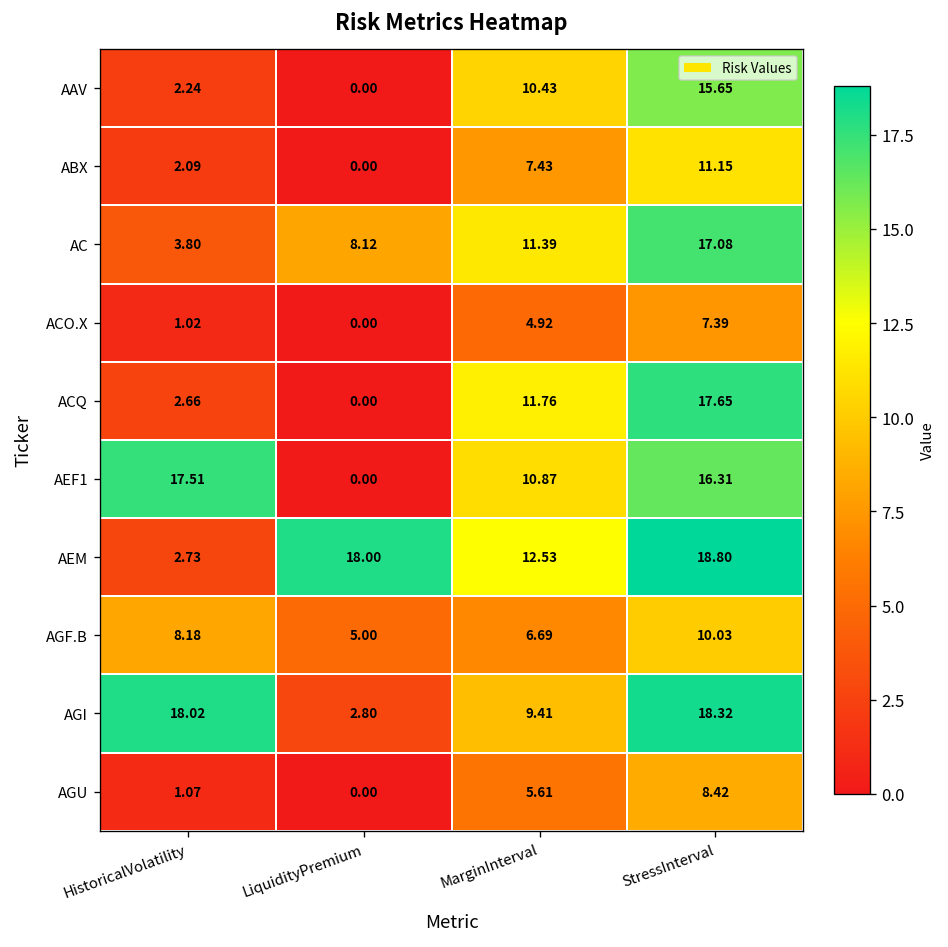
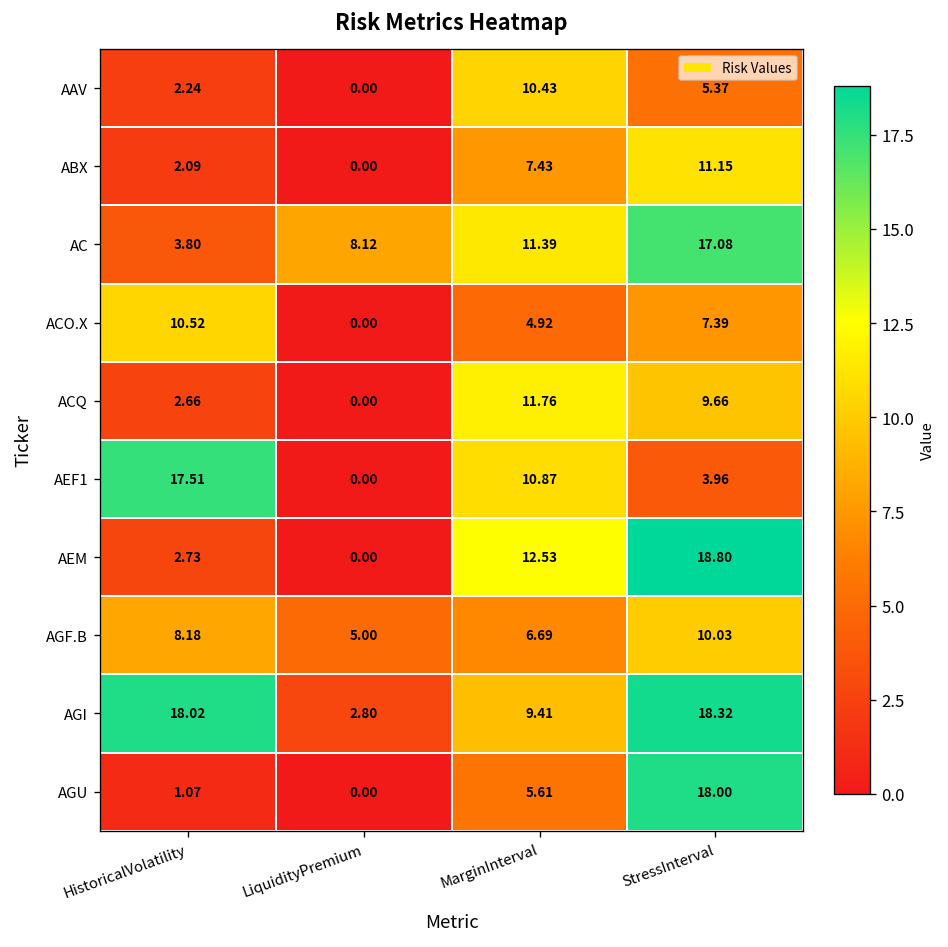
AAV, StressInterval: 15.65 -> 5.37
ACO.X, HistoricalVolatility: 1.02 -> 10.52
ACQ, StressInterval: 17.65 -> 9.66
AEF1, StressInterval: 16.31 -> 3.96
AEM, LiquidityPremium: 18.00 -> 0.00
AGU, StressInterval: 8.42 -> 18.00
